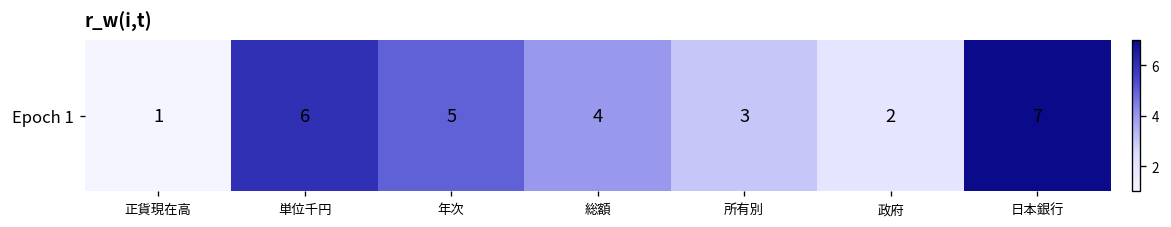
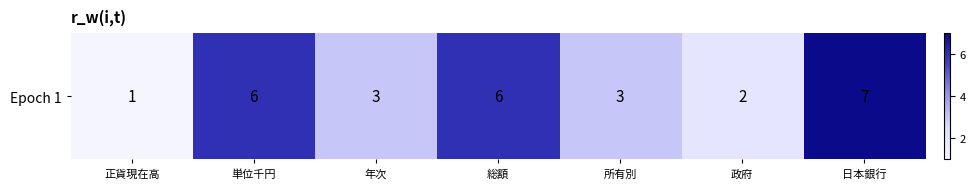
Epoch 1, 年次: 5 -> 3
Epoch 1, 総額: 4 -> 6
